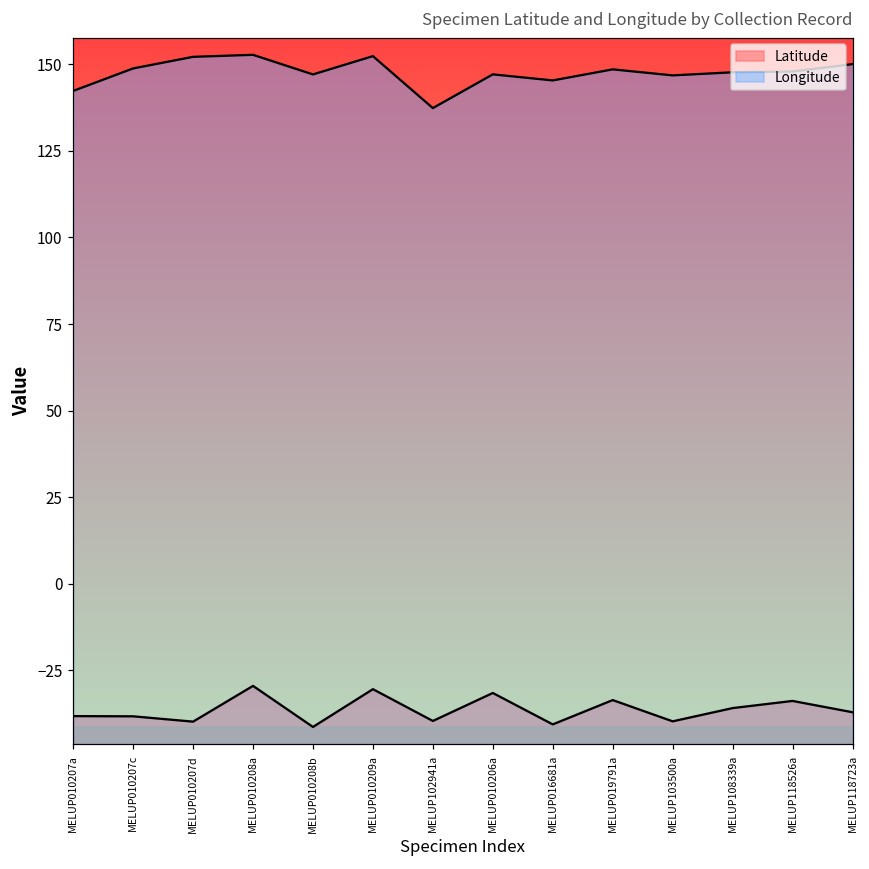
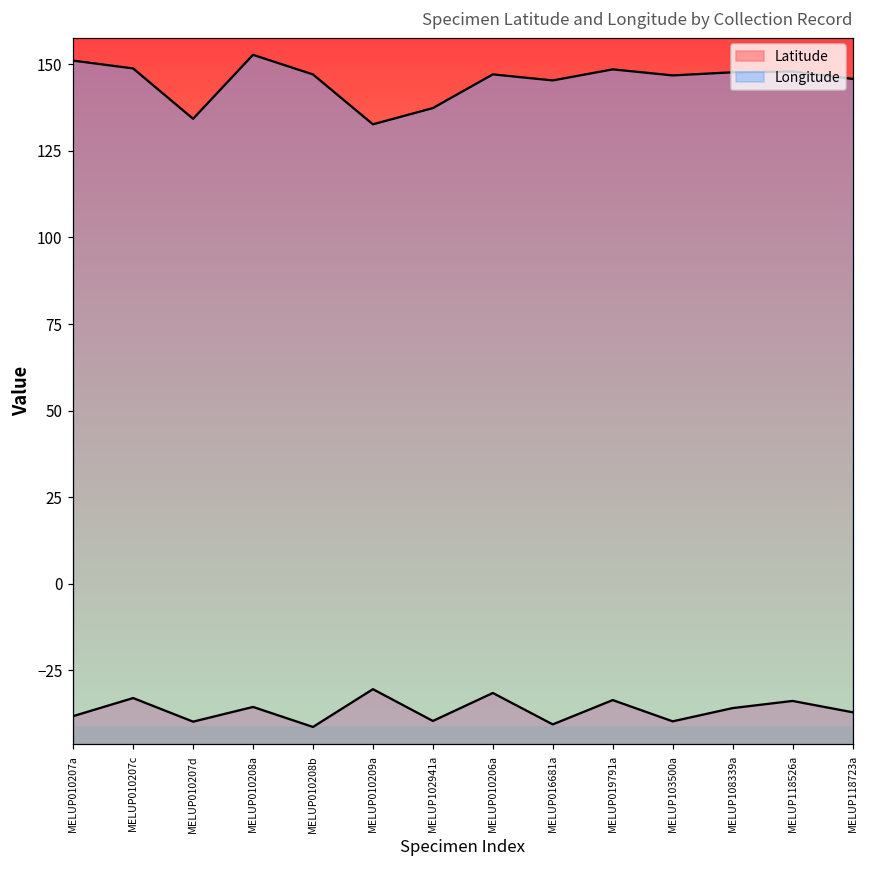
Longitude, MELUP010207a: 142 -> 151
Latitude, MELUP010207c: -38 -> -33
Longitude, MELUP010207d: 152 -> 134
Latitude, MELUP010208a: -30 -> -36
Longitude, MELUP010209a: 152 -> 133
Longitude, MELUP118723a: 150 -> 146
